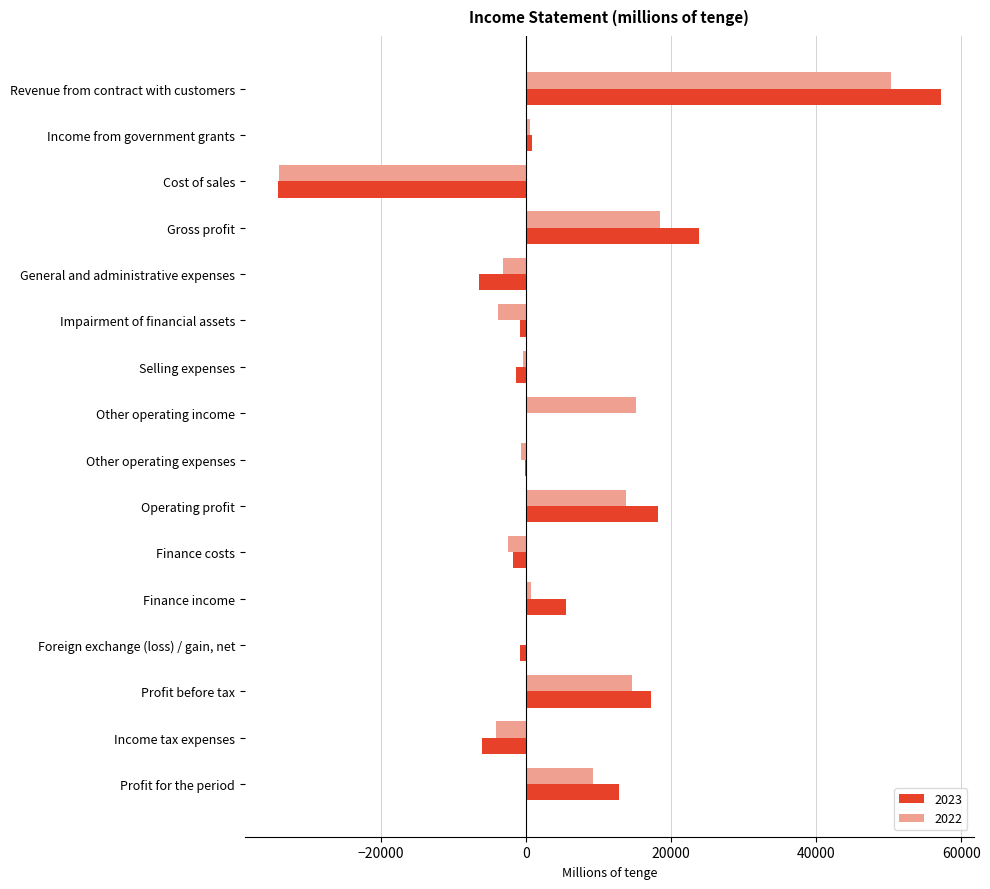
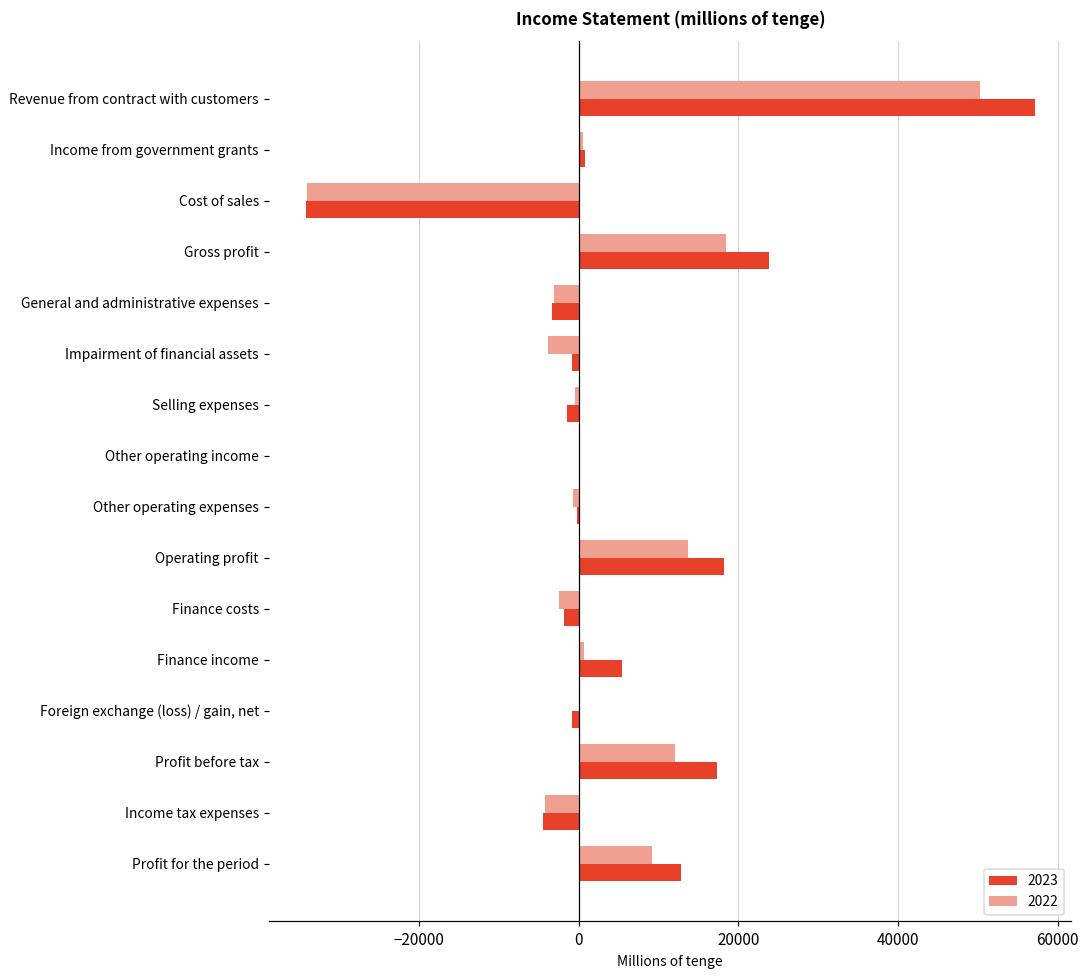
2023, General and administrative expenses: -6000 -> -3000
2022, Other operating income: 15000 -> 0
2022, Profit before tax: 15000 -> 12000
2023, Income tax expenses: -6000 -> -4000
